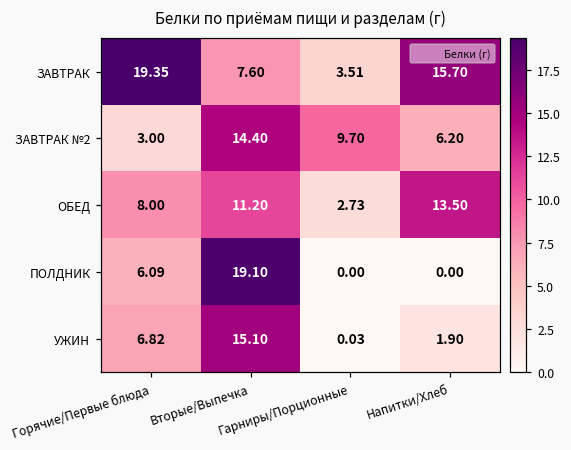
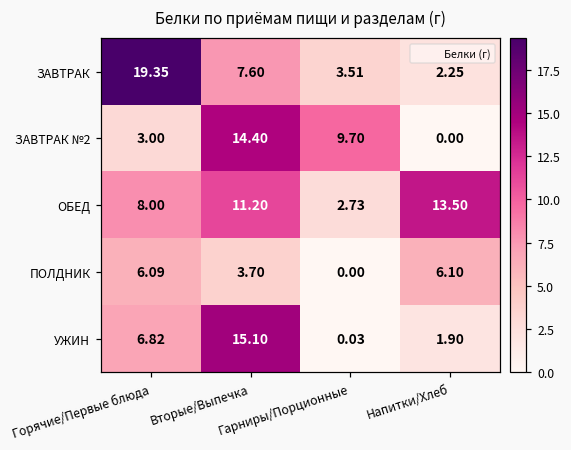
ЗАВТРАК, Напитки/Хлеб: 15.70 -> 2.25
ЗАВТРАК №2, Напитки/Хлеб: 6.20 -> 0.00
ПОЛДНИК, Вторые/Выпечка: 19.10 -> 3.70
ПОЛДНИК, Напитки/Хлеб: 0.00 -> 6.10
